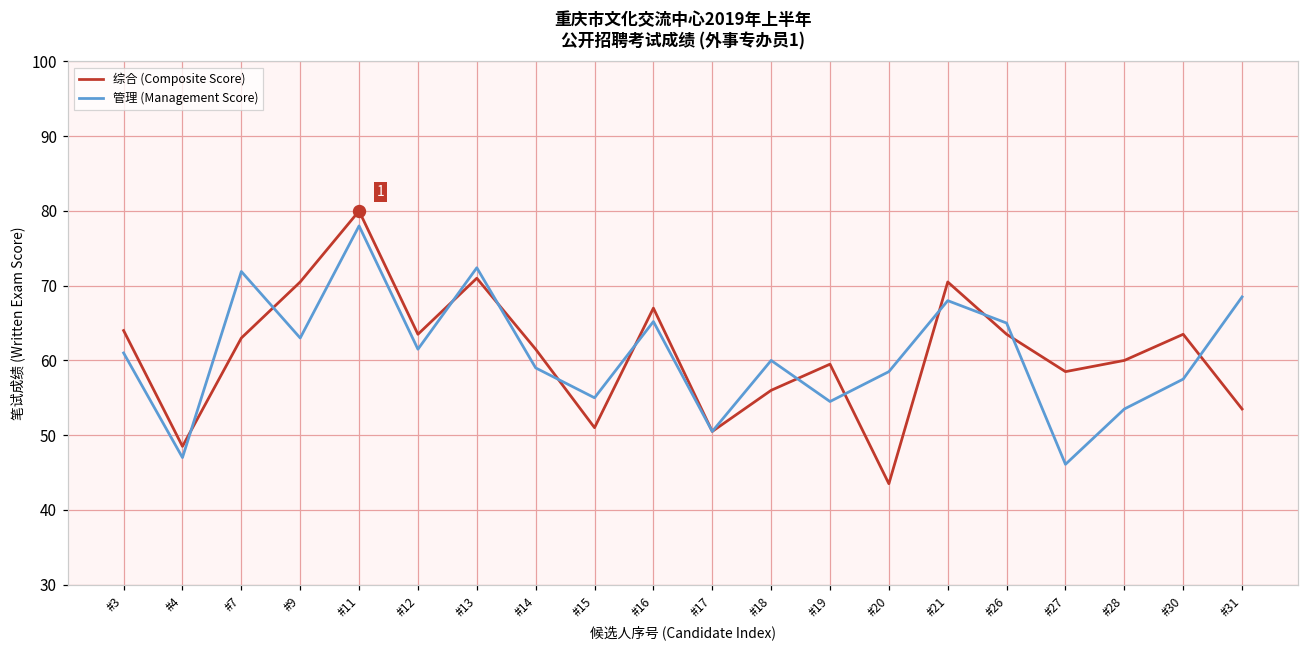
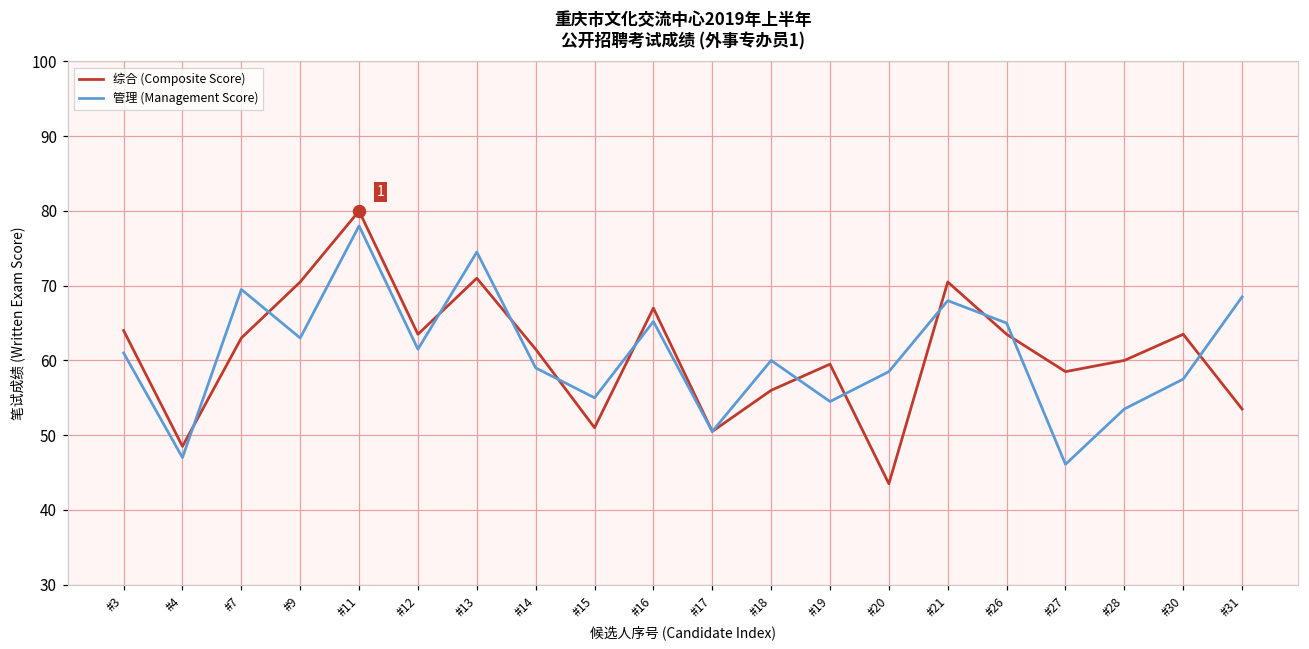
管理 (Management Score), #7: 72 -> 70
管理 (Management Score), #13: 72 -> 75
